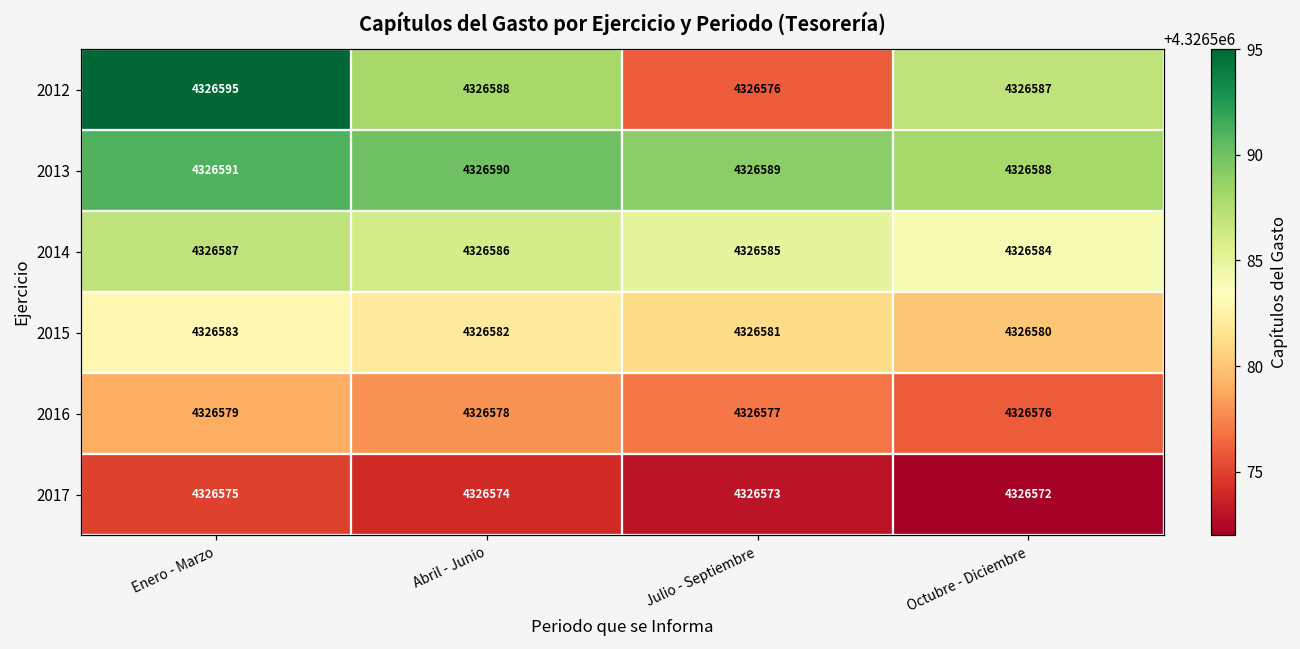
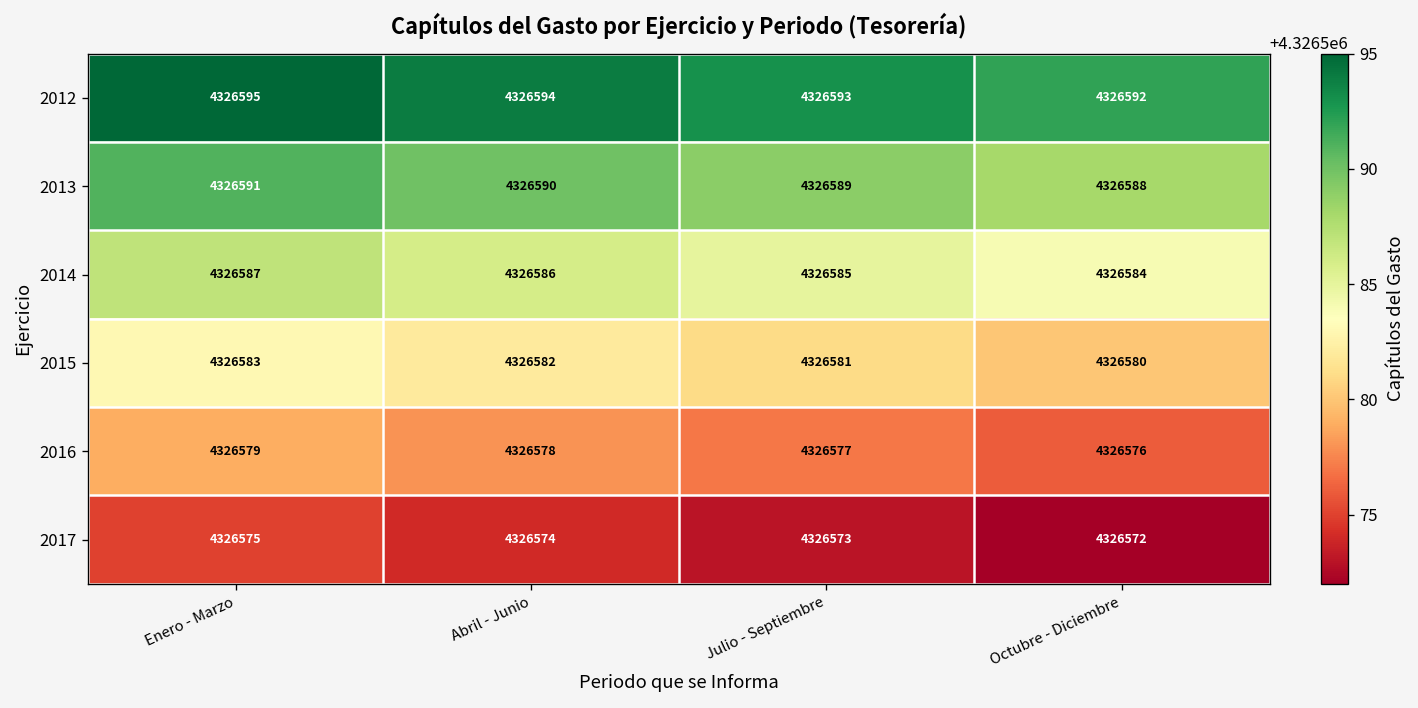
2012, Abril - Junio: 4326588 -> 4326594
2012, Julio - Septiembre: 4326576 -> 4326593
2012, Octubre - Diciembre: 4326587 -> 4326592
